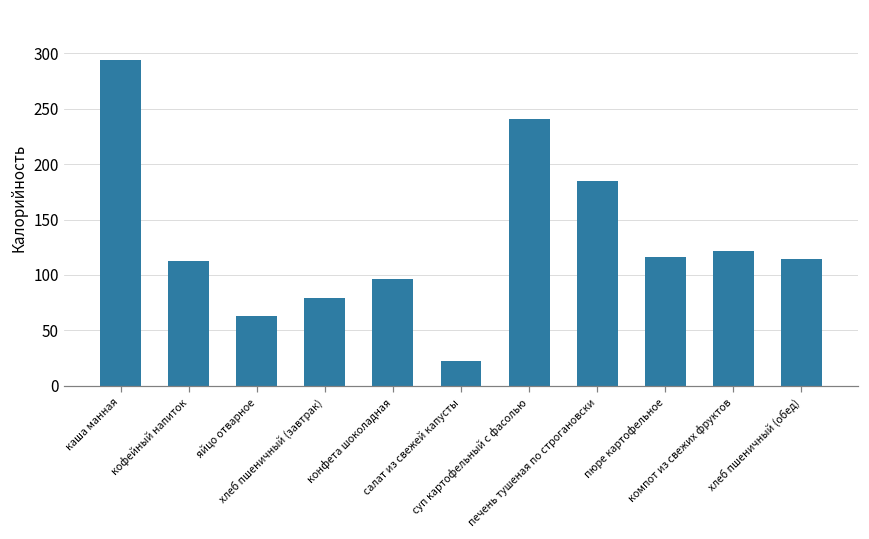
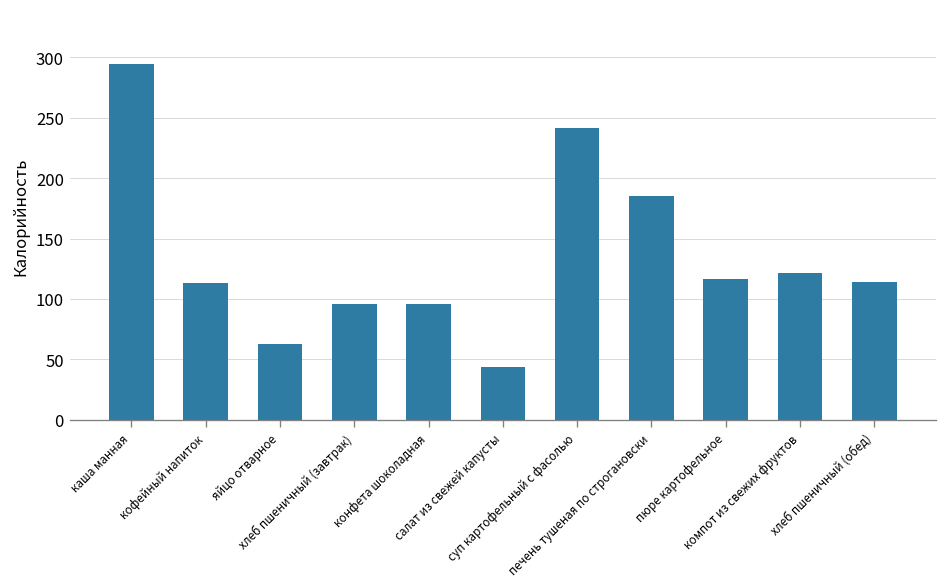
хлеб пшеничный (завтрак): 79 -> 95
салат из свежей капусты: 23 -> 44
